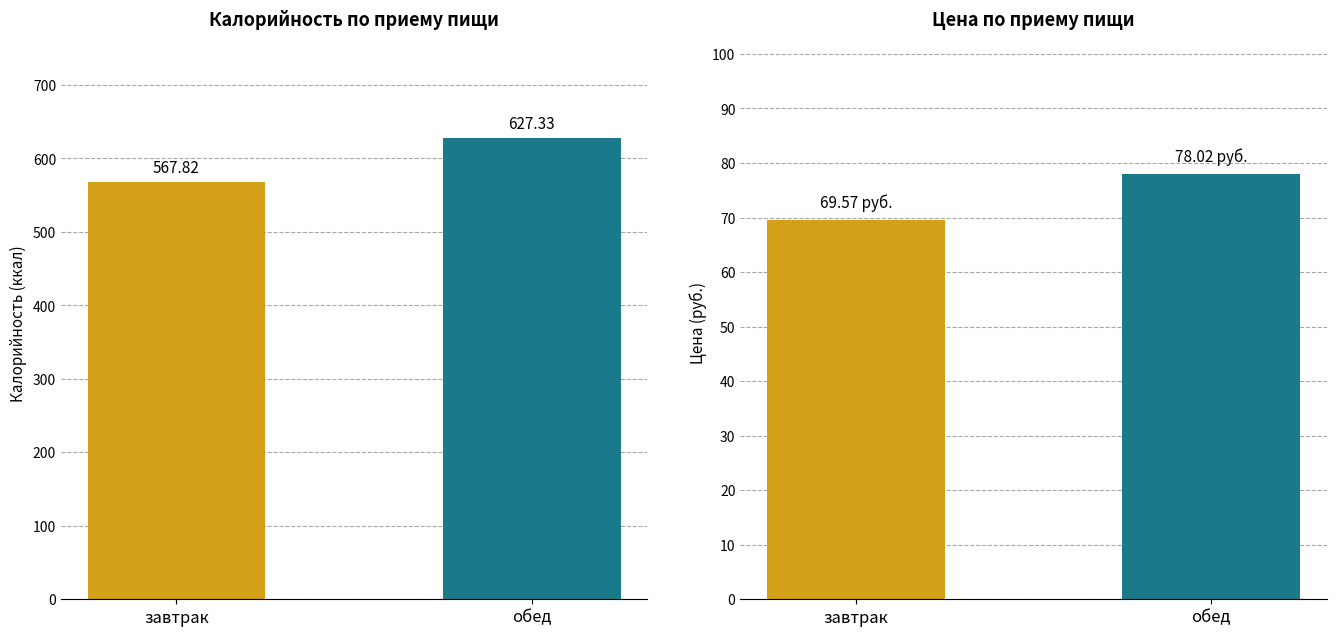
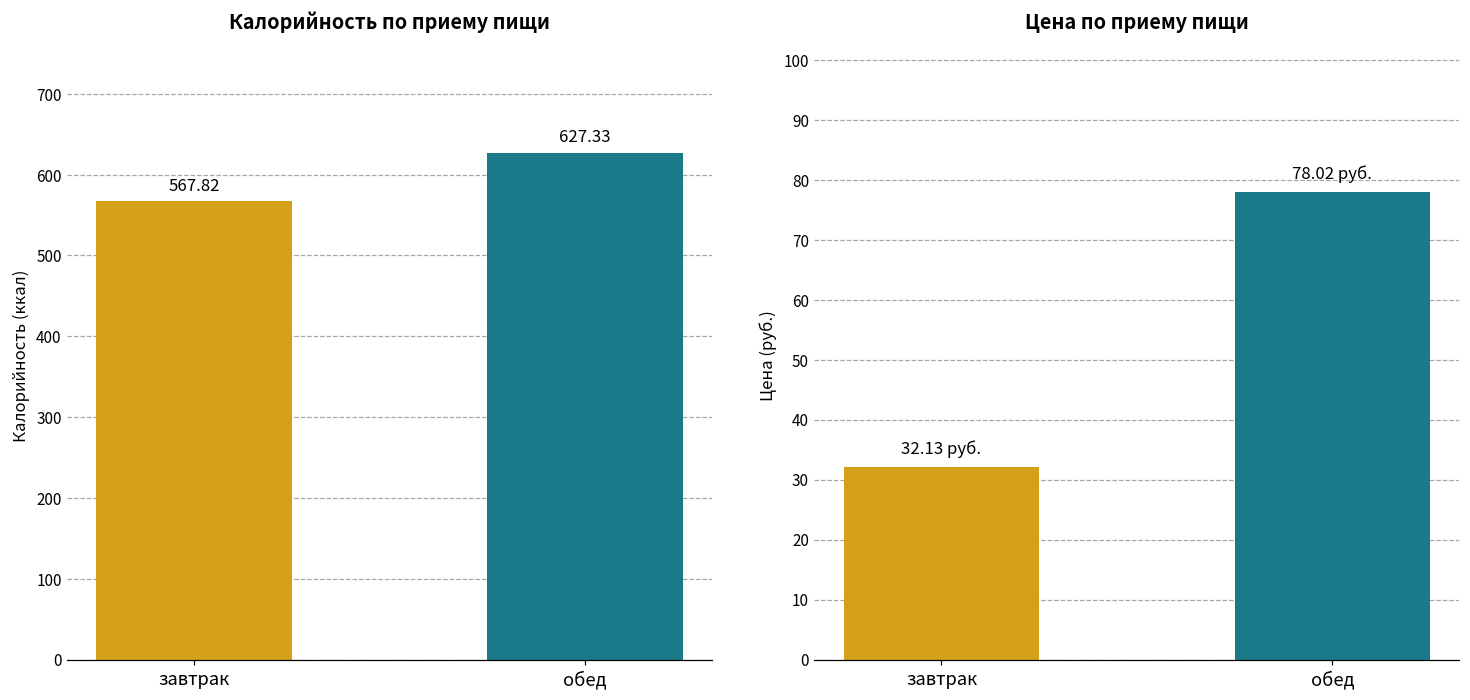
Цена по приему пищи, завтрак: 69.57 -> 32.13
